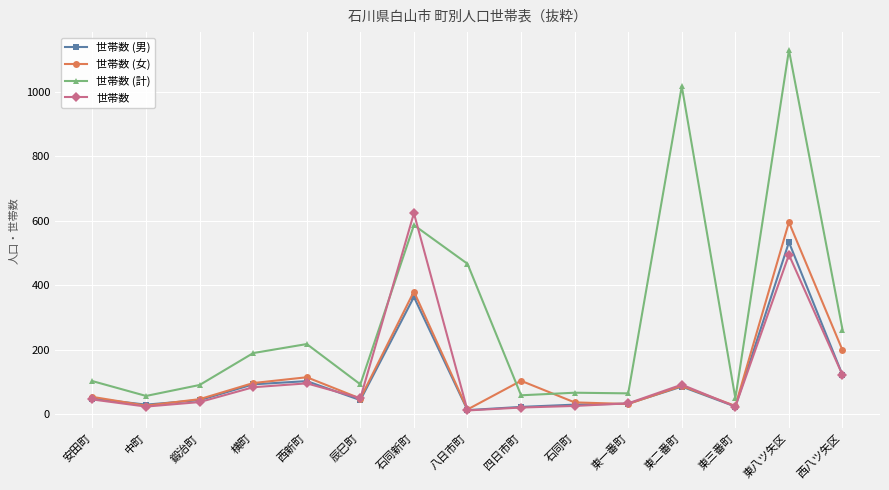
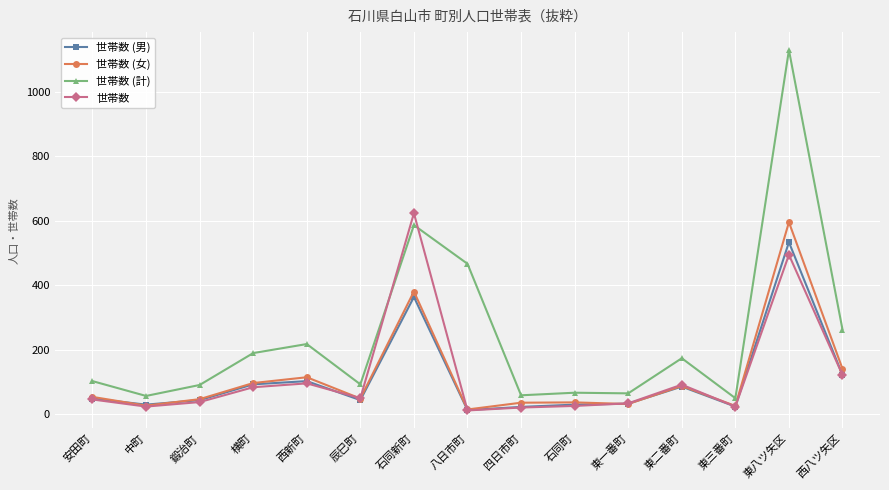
世帯数 (女), 四日市町: 100 -> 40
世帯数 (計), 東二番町: 1020 -> 170
世帯数 (女), 西八ツ矢区: 200 -> 140
